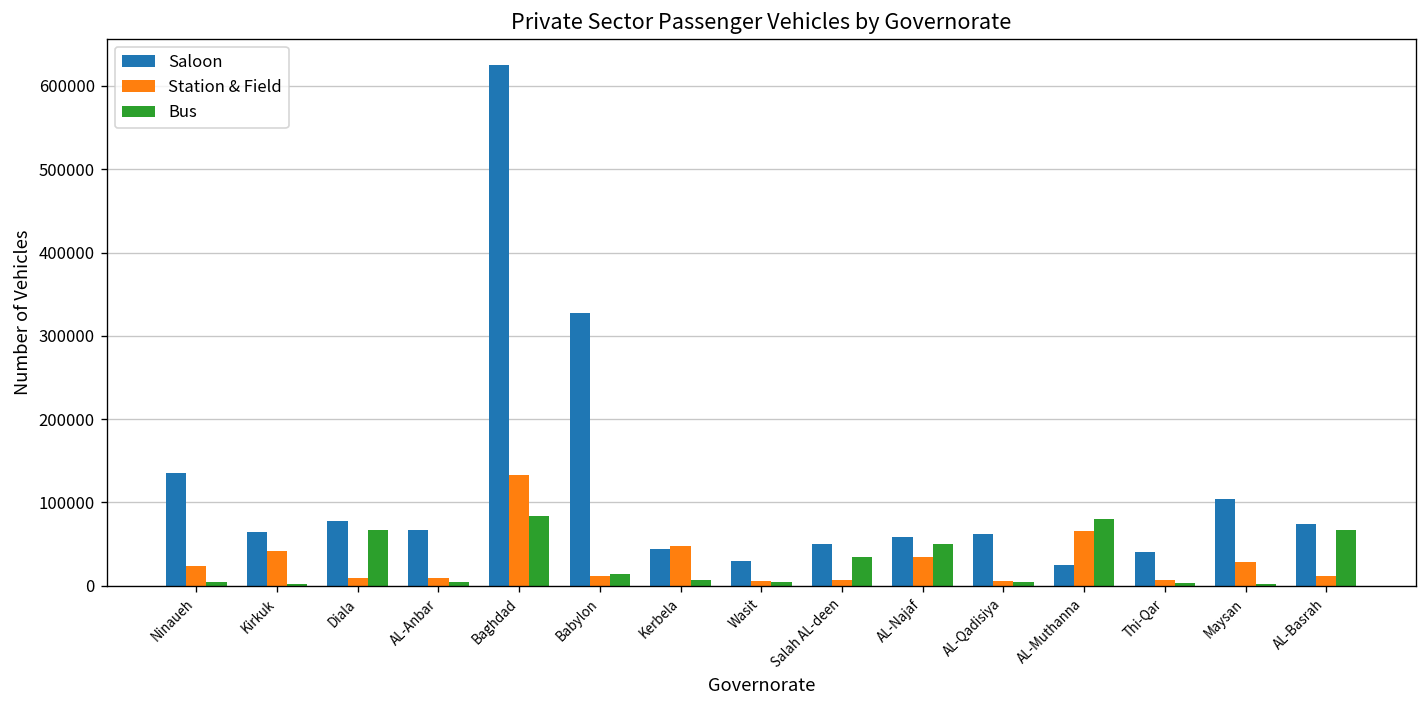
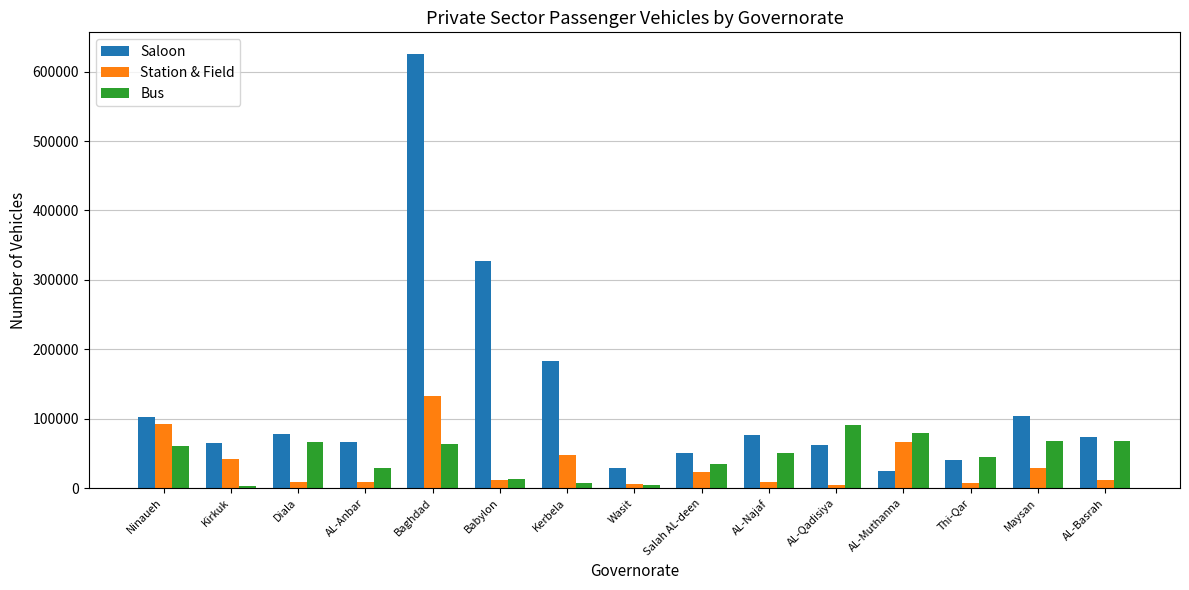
Saloon, Ninaueh: 140000 -> 100000
Station & Field, Ninaueh: 20000 -> 90000
Bus, Ninaueh: 0 -> 60000
Bus, AL-Anbar: 0 -> 30000
Bus, Baghdad: 80000 -> 60000
Saloon, Kerbela: 40000 -> 180000
Station & Field, Salah AL-deen: 10000 -> 20000
Saloon, AL-Najaf: 60000 -> 80000
Station & Field, AL-Najaf: 30000 -> 10000
Bus, AL-Qadisiya: 0 -> 90000
Bus, Thi-Qar: 0 -> 50000
Bus, Maysan: 0 -> 70000
